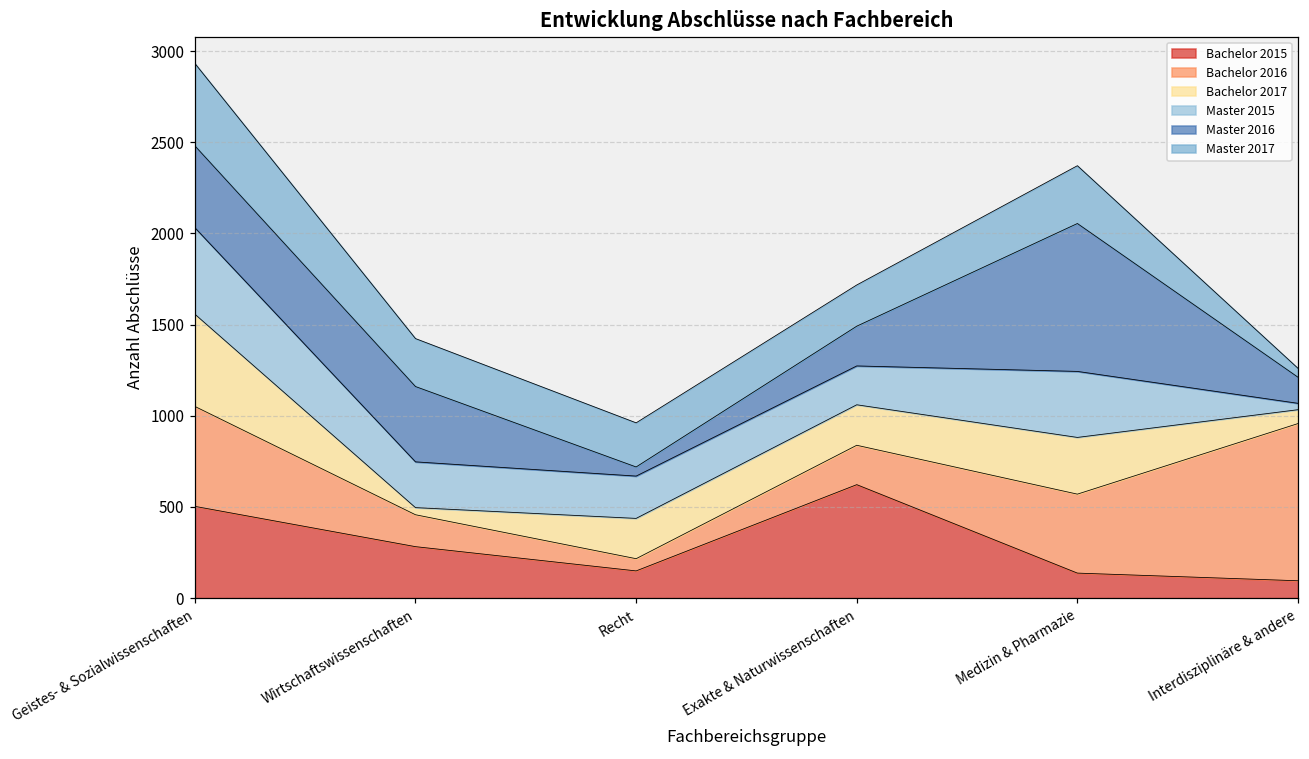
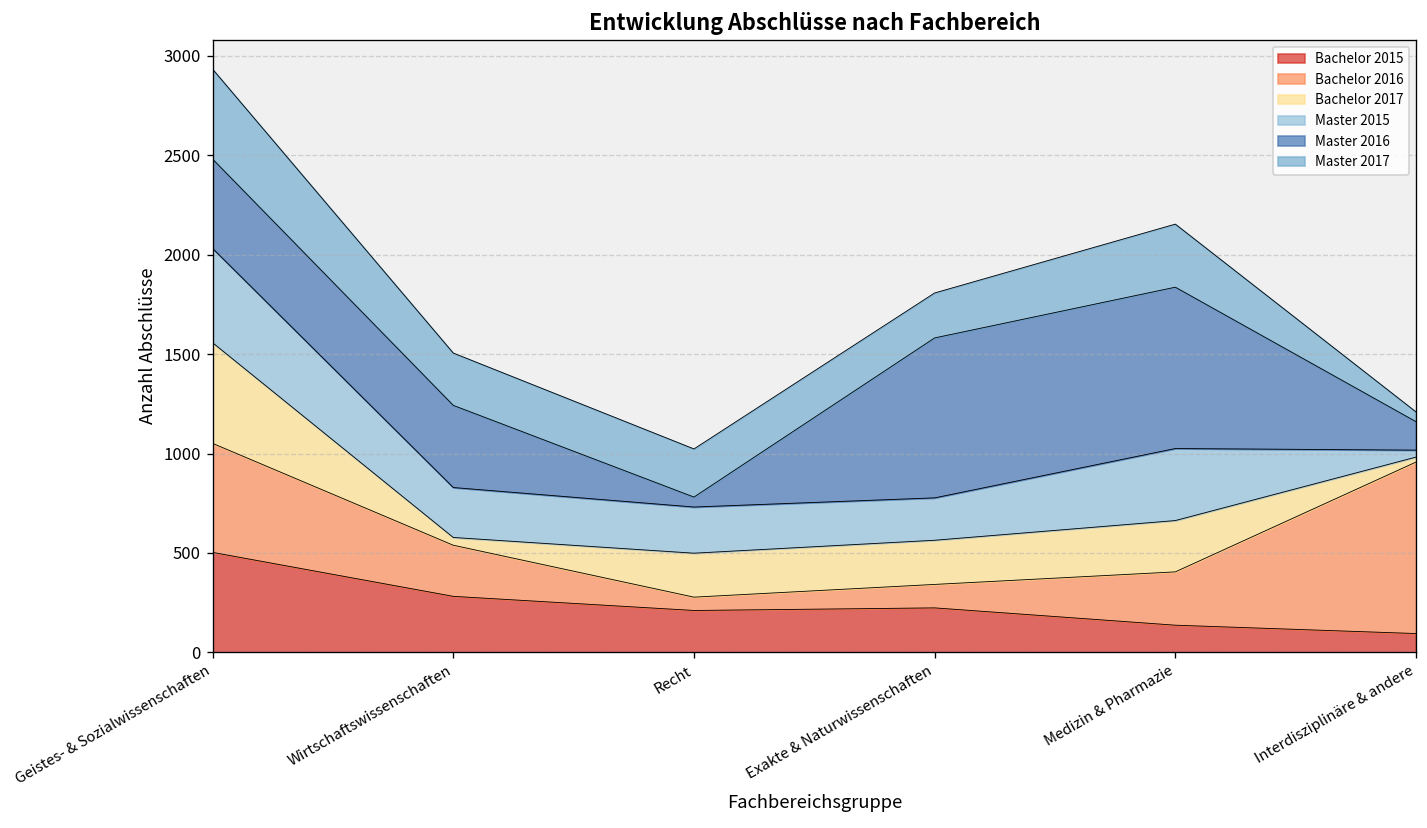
Bachelor 2016, Wirtschaftswissenschaften: 180 -> 260
Bachelor 2015, Recht: 150 -> 210
Bachelor 2015, Exakte & Naturwissenschaften: 620 -> 220
Bachelor 2016, Exakte & Naturwissenschaften: 220 -> 120
Master 2016, Exakte & Naturwissenschaften: 220 -> 800
Bachelor 2016, Medizin & Pharmazie: 430 -> 270
Bachelor 2017, Medizin & Pharmazie: 310 -> 260
Bachelor 2017, Interdisziplinäre & andere: 80 -> 30
